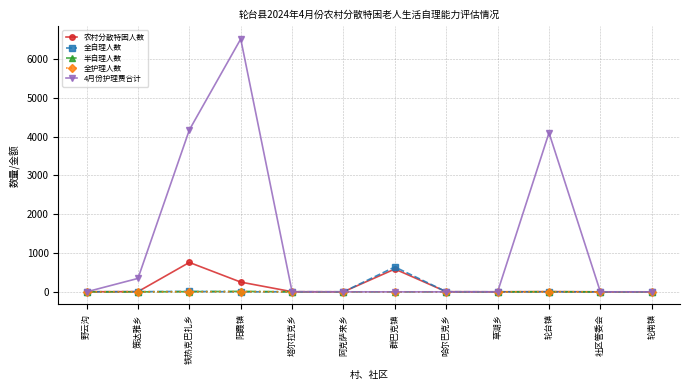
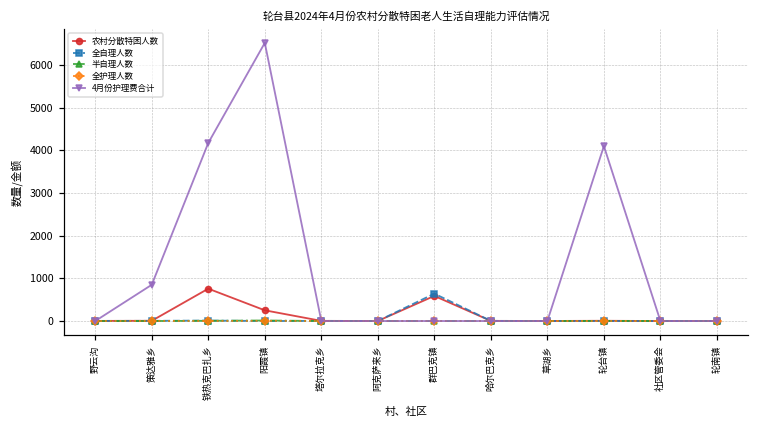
4月份护理费合计, 策达雅乡: 300 -> 900
